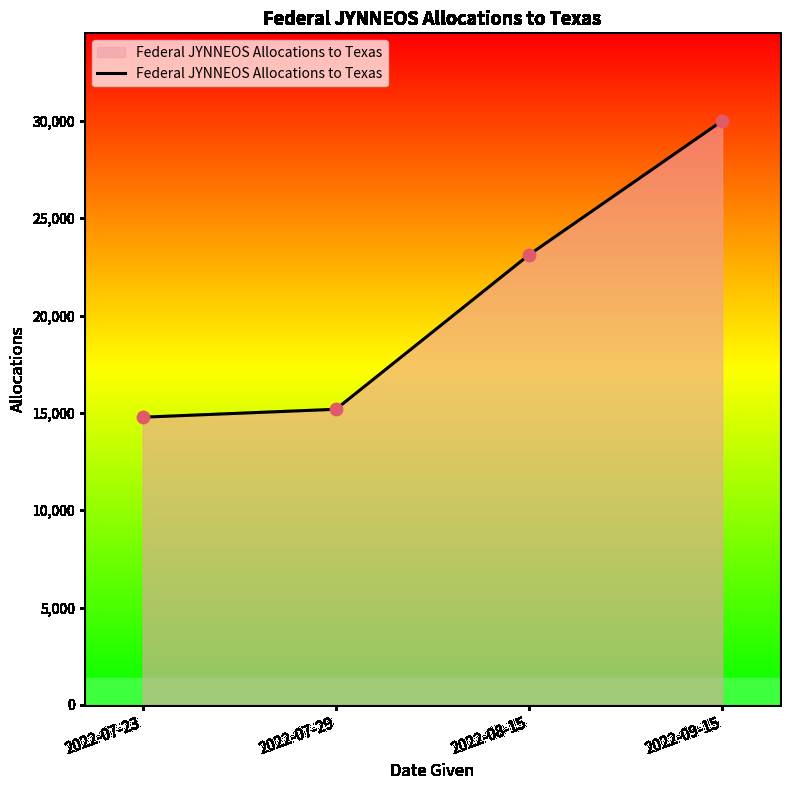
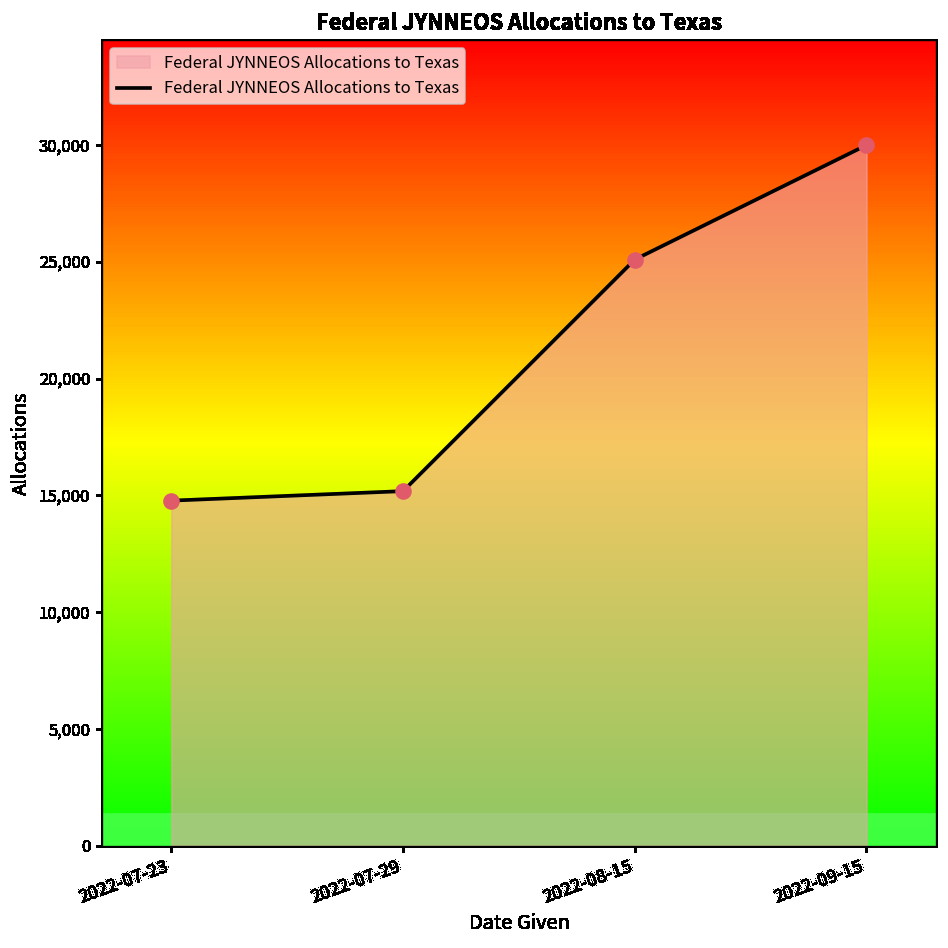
2022-08-15: 23,100 -> 25,100
